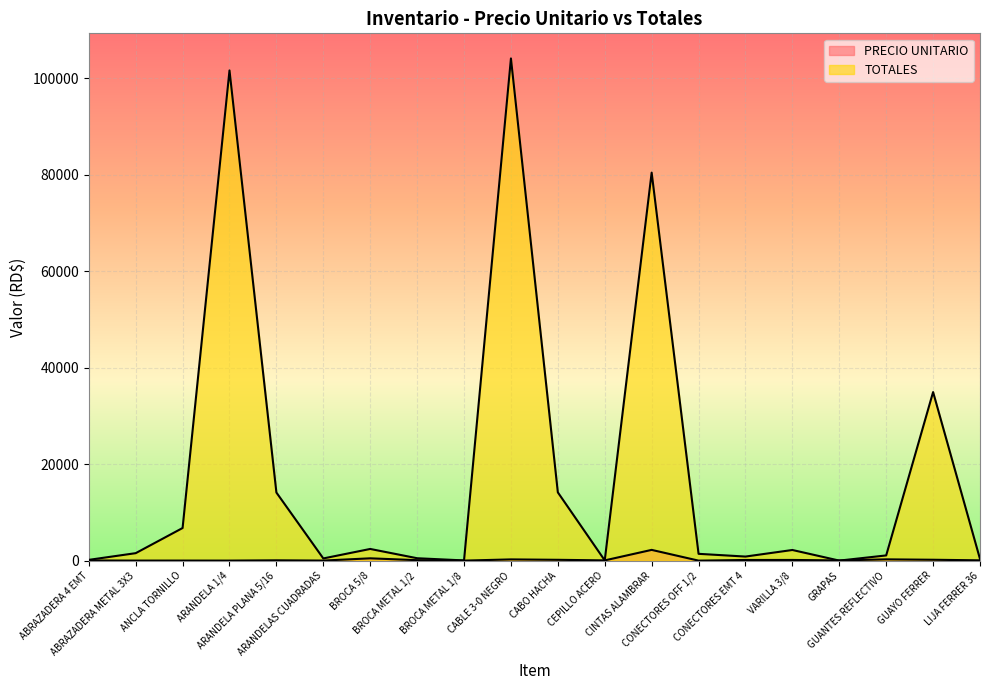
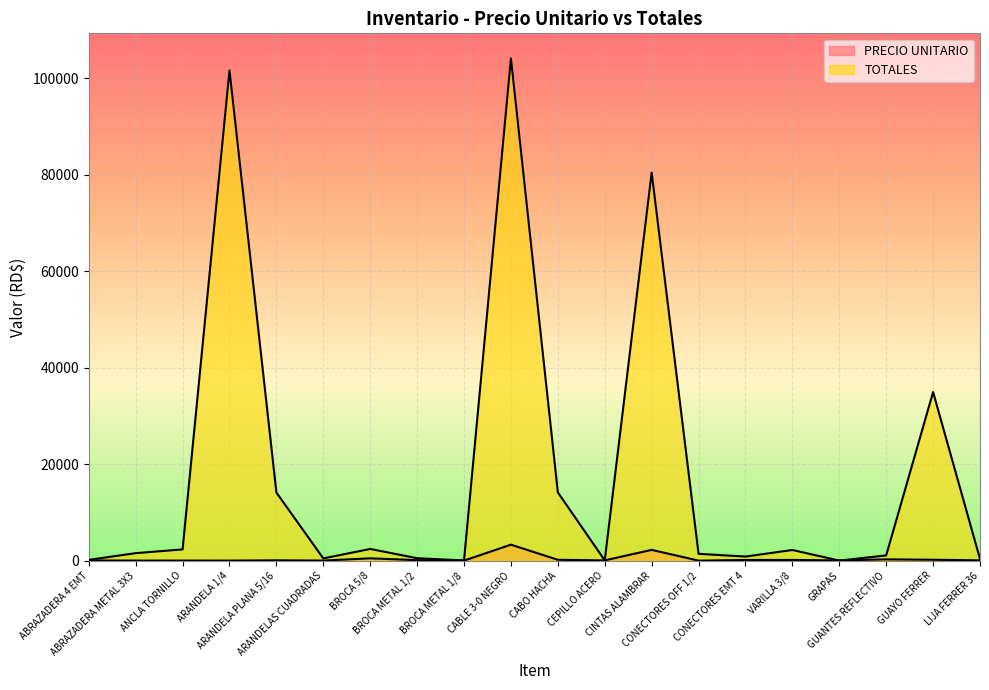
TOTALES, ANCLA TORNILLO: 7000 -> 2000
PRECIO UNITARIO, CABLE 3-0 NEGRO: 0 -> 3000
